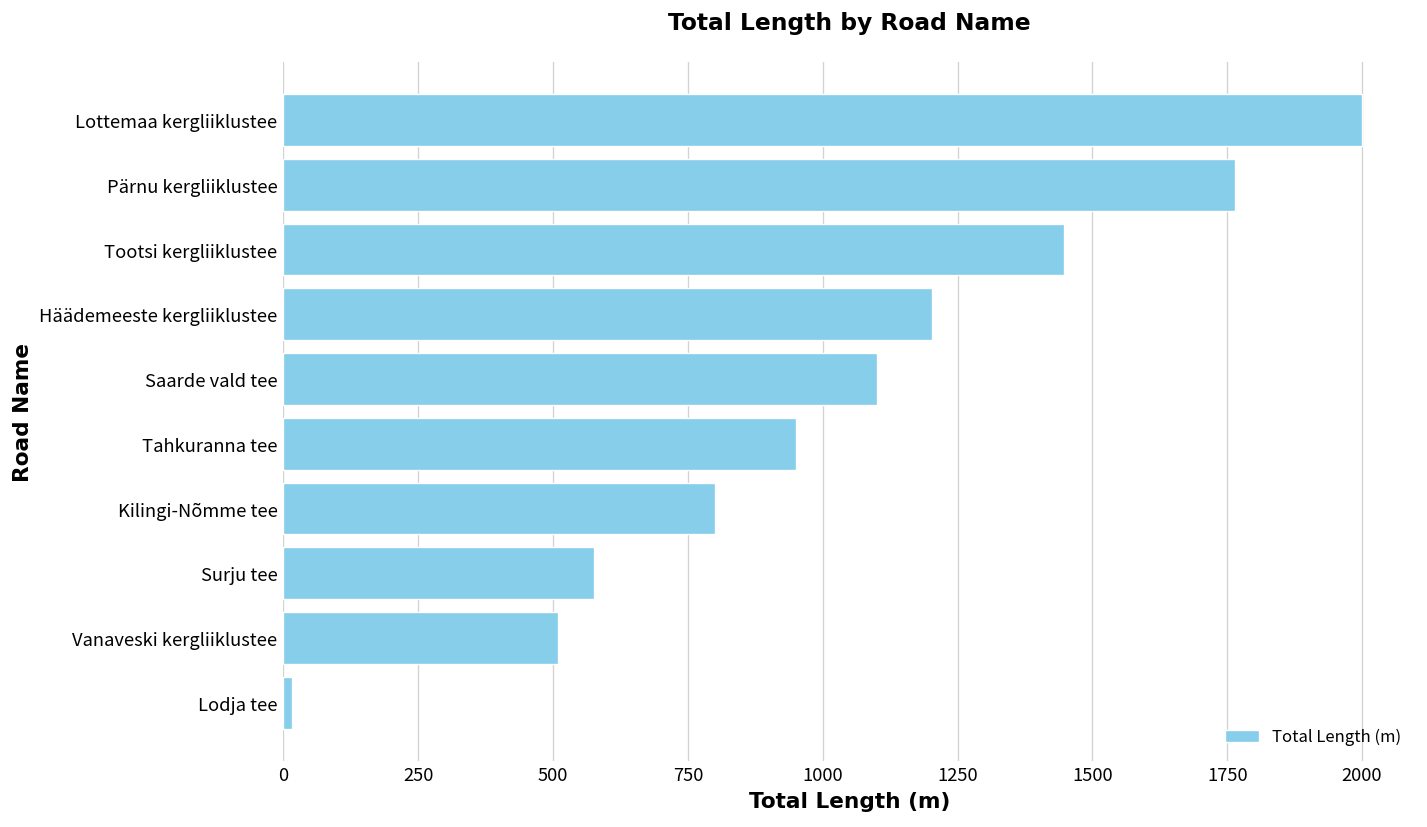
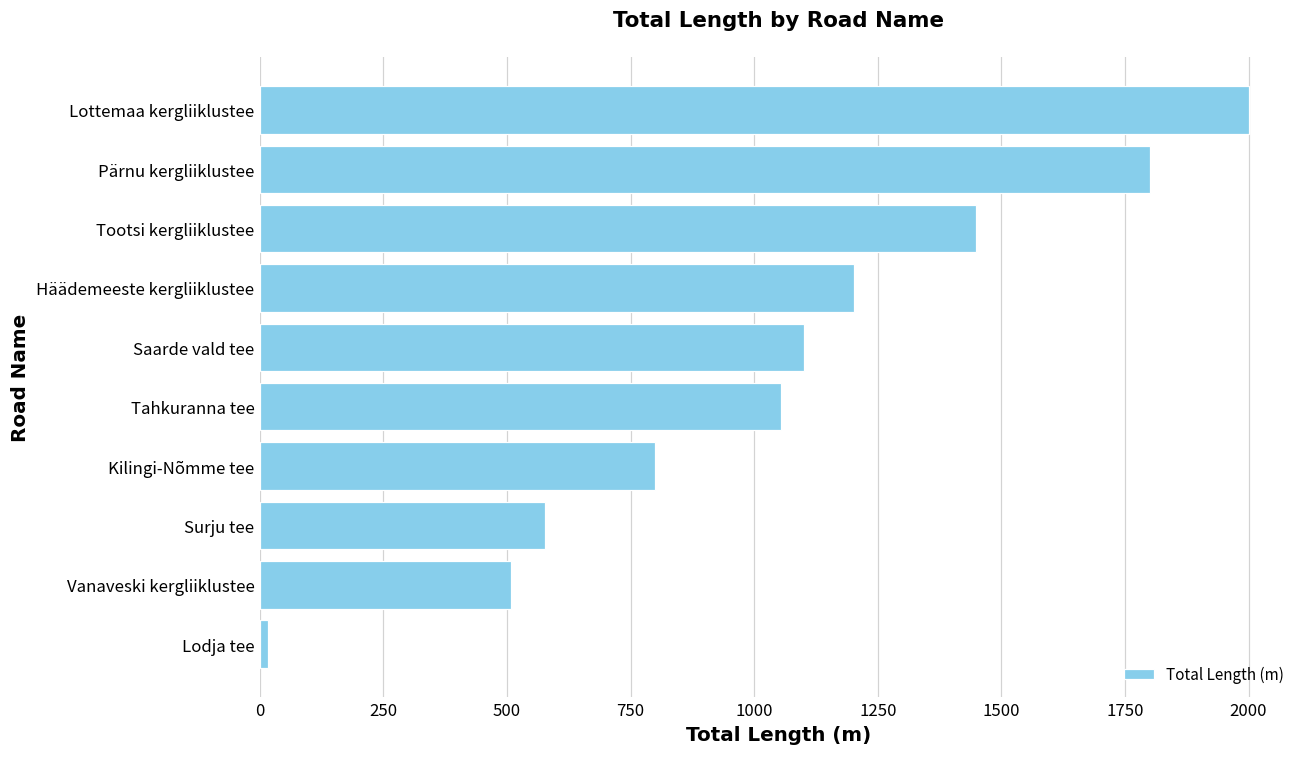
Pärnu kergliiklustee: 1760 -> 1800
Tahkuranna tee: 950 -> 1060
